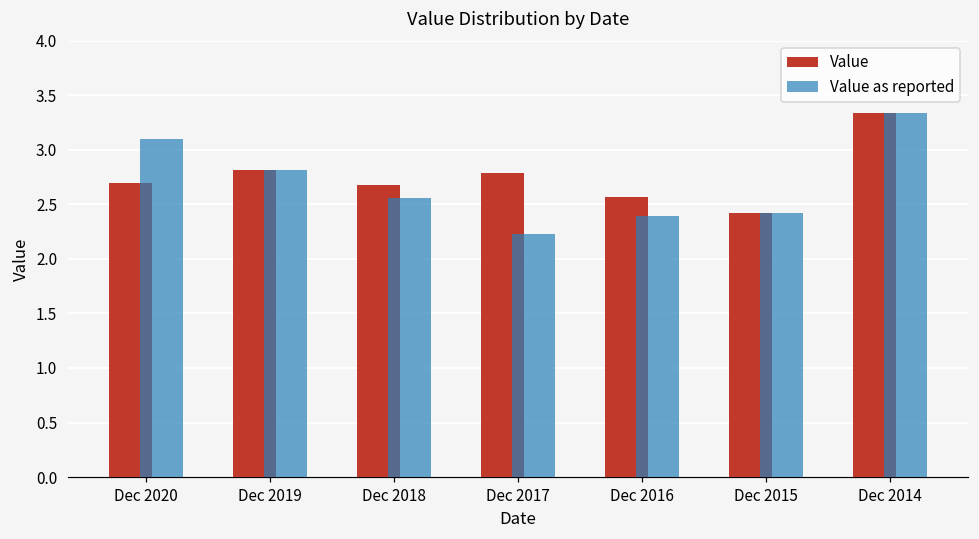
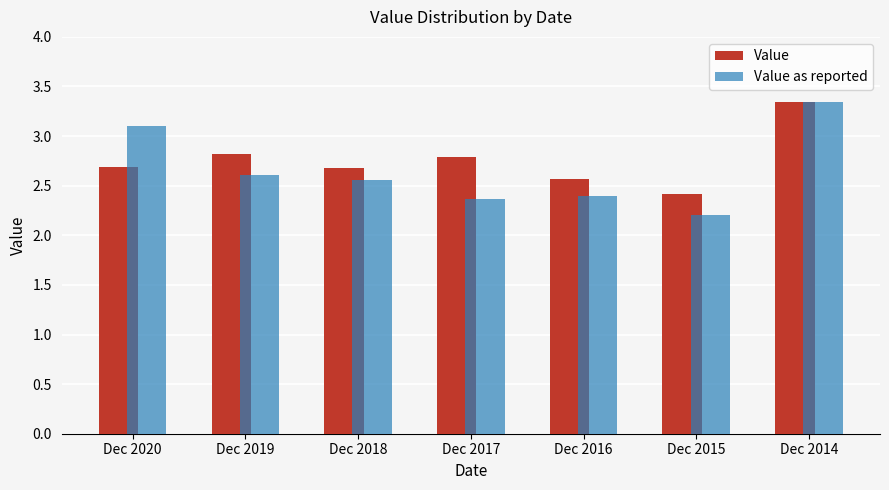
Value as reported, Dec 2019: 2.8 -> 2.6
Value as reported, Dec 2017: 2.2 -> 2.4
Value as reported, Dec 2015: 2.4 -> 2.2
